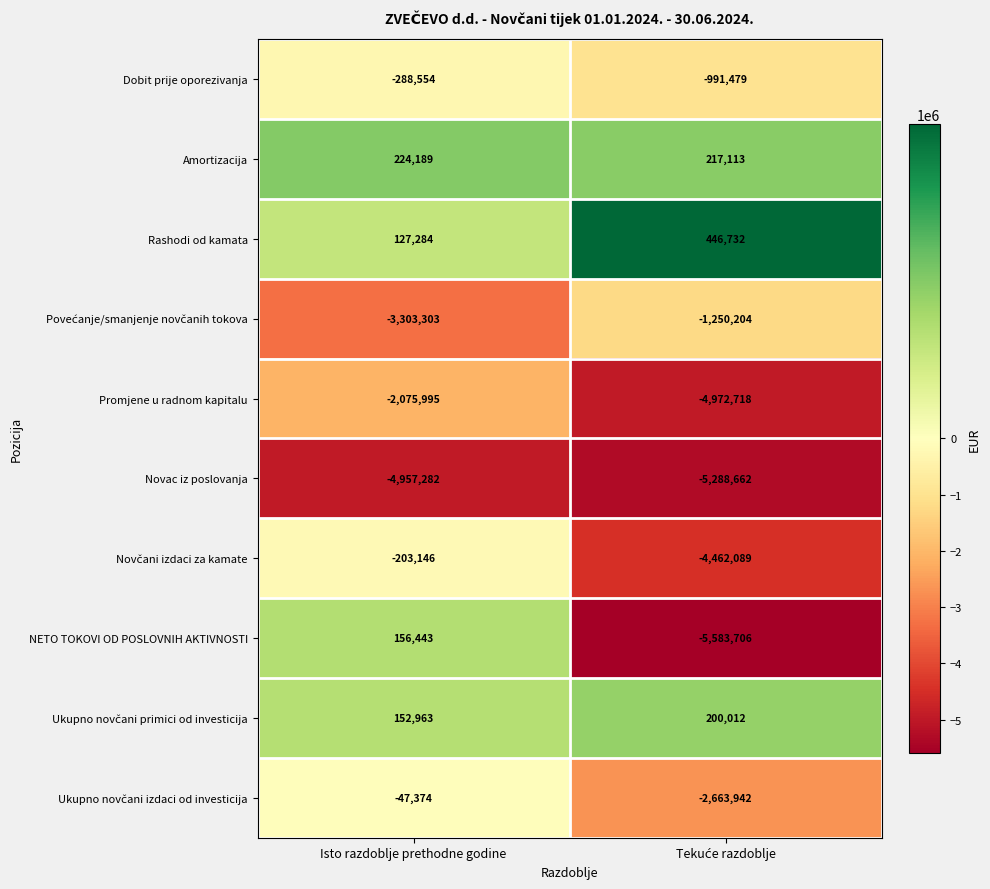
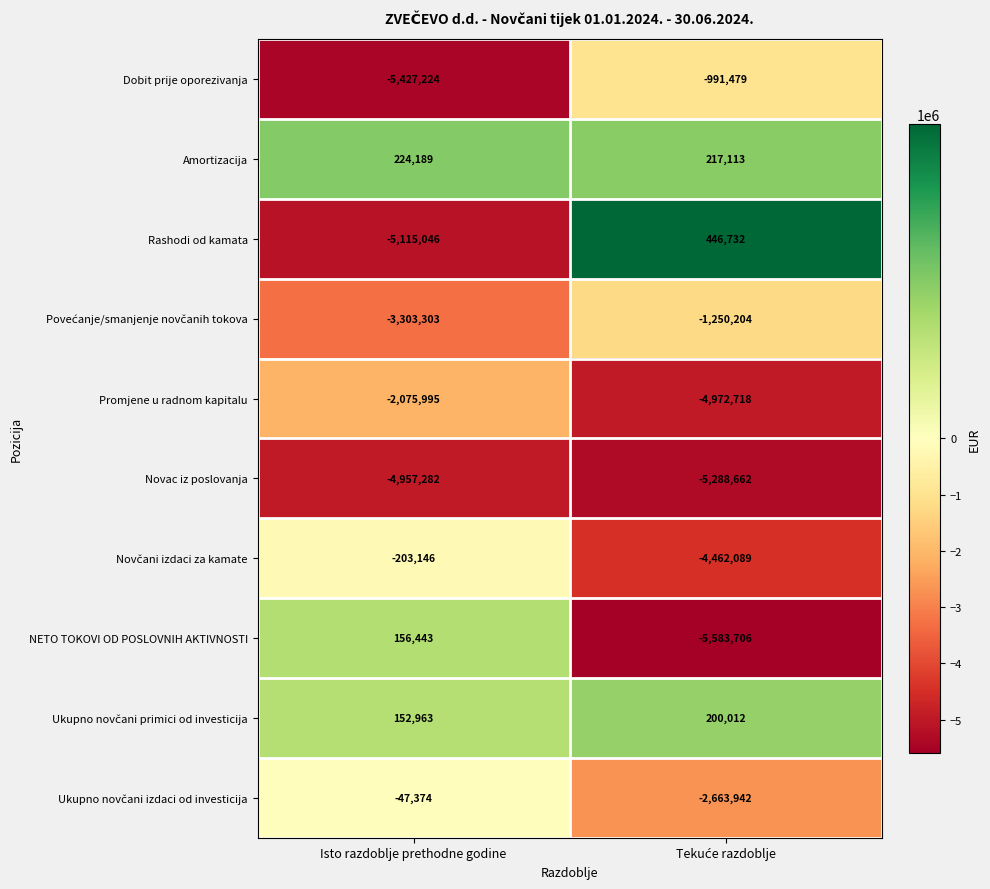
Dobit prije oporezivanja, Isto razdoblje prethodne godine: -288,554 -> -5,427,224
Rashodi od kamata, Isto razdoblje prethodne godine: 127,284 -> -5,115,046
